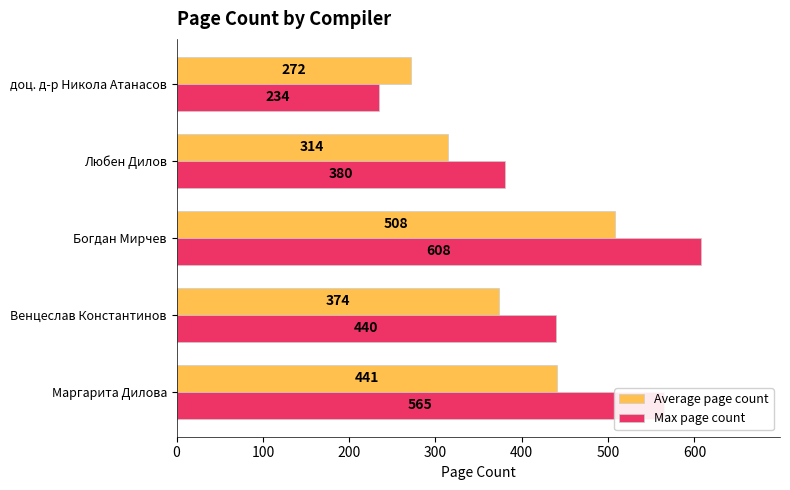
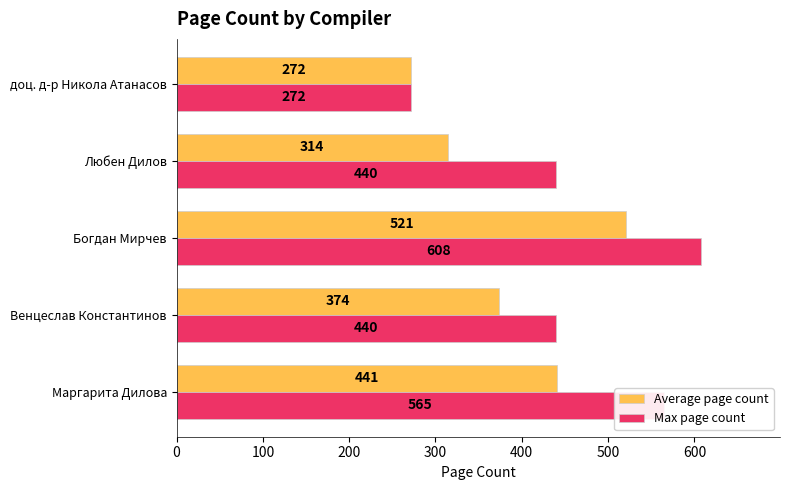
Max page count, доц. д-р Никола Атанасов: 234 -> 272
Max page count, Любен Дилов: 380 -> 440
Average page count, Богдан Мирчев: 508 -> 521
